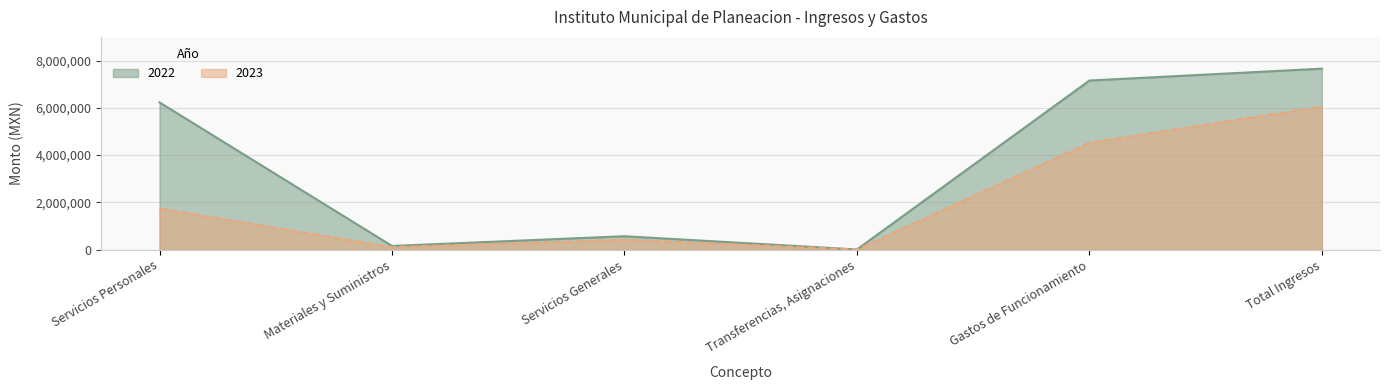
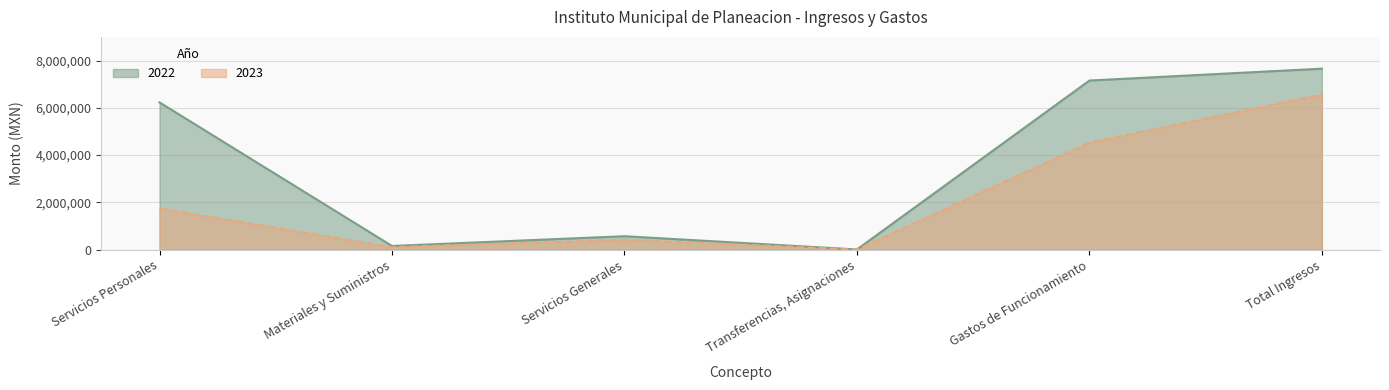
2023, Total Ingresos: 6,000,000 -> 6,600,000
